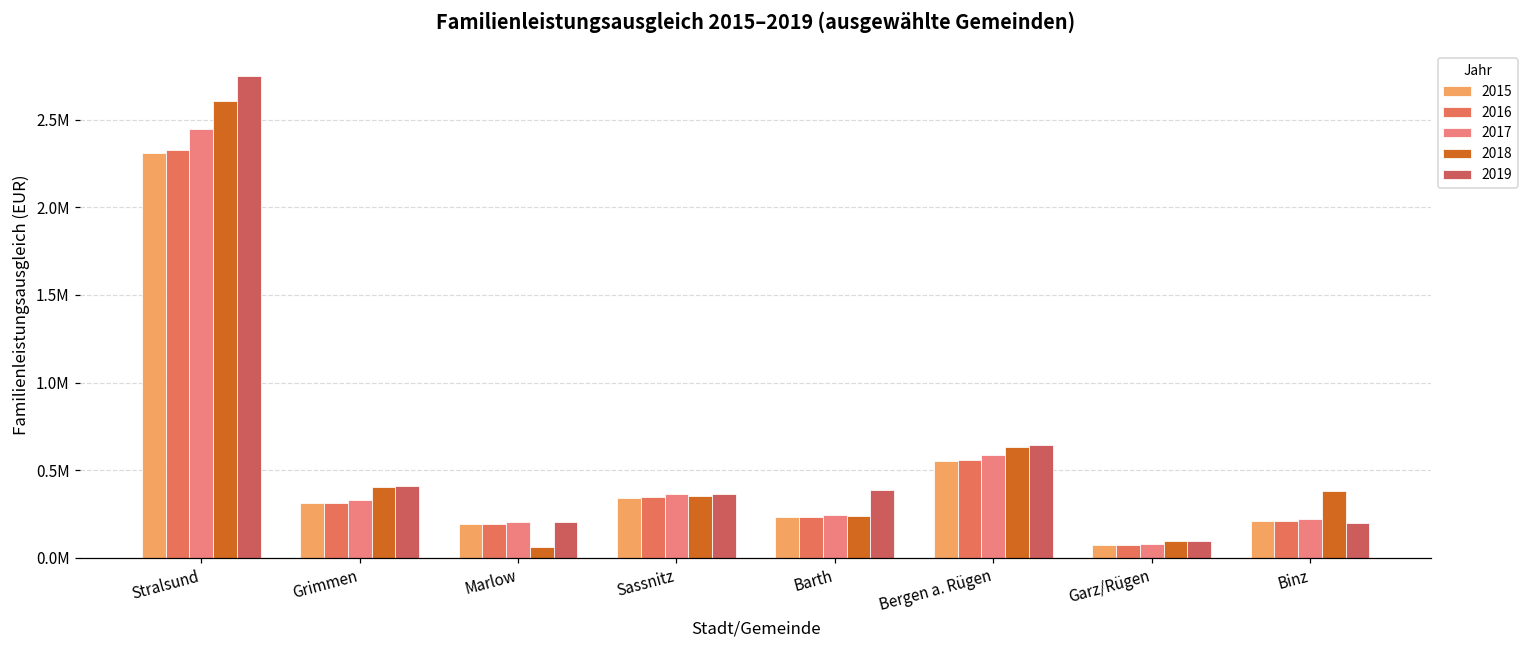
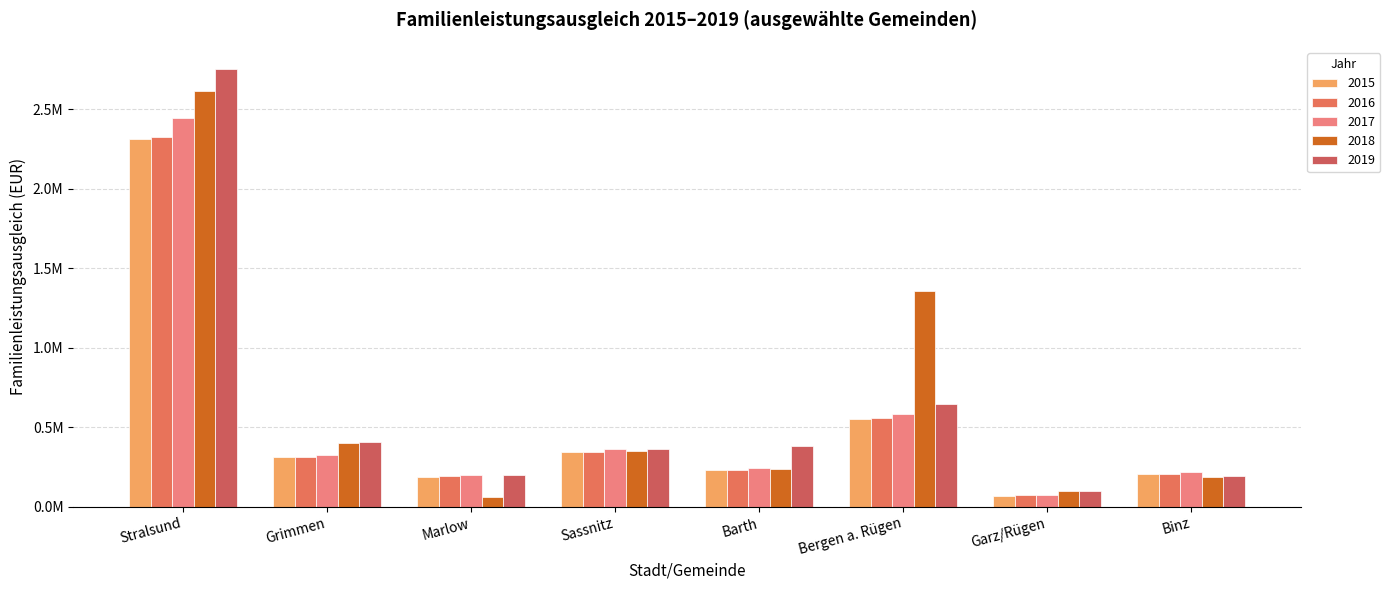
2018, Bergen a. Rügen: 630000 -> 1360000
2018, Binz: 380000 -> 190000
